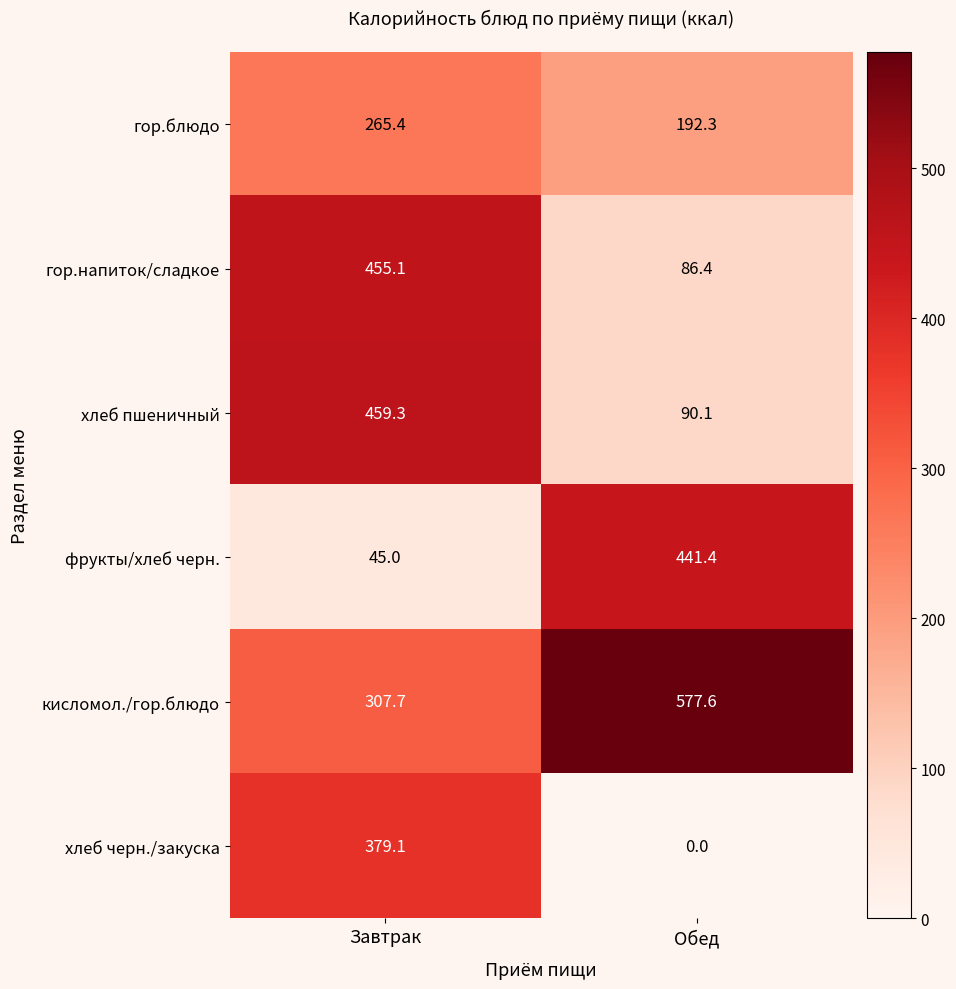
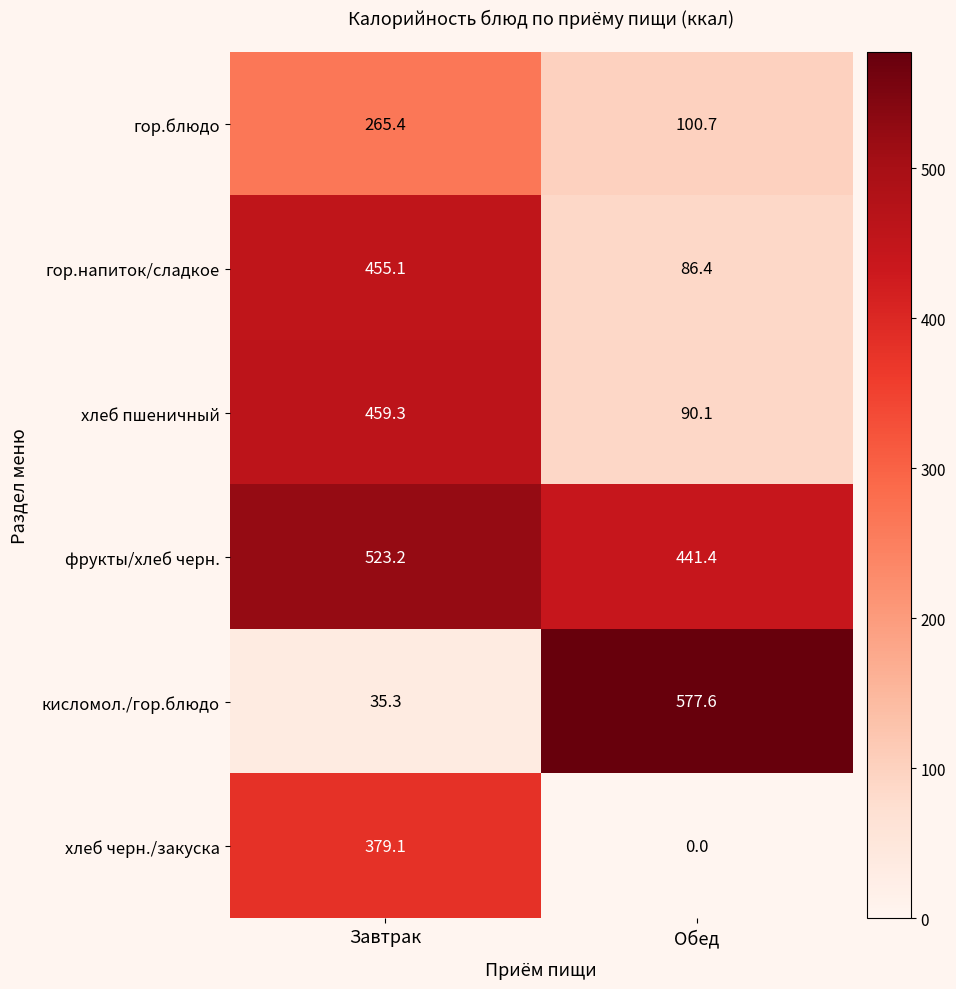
гор.блюдо, Обед: 192.3 -> 100.7
фрукты/хлеб черн., Завтрак: 45.0 -> 523.2
кисломол./гор.блюдо, Завтрак: 307.7 -> 35.3
